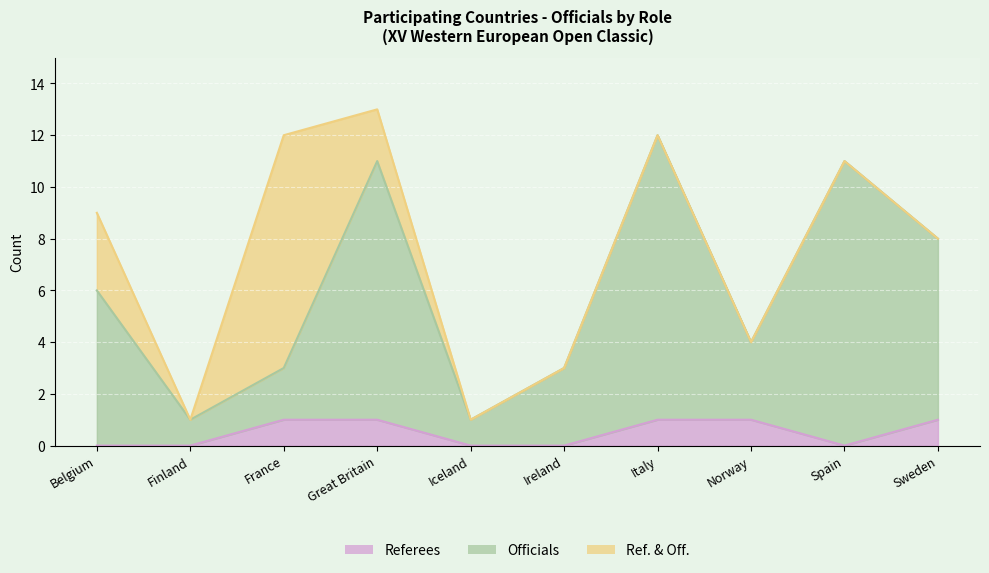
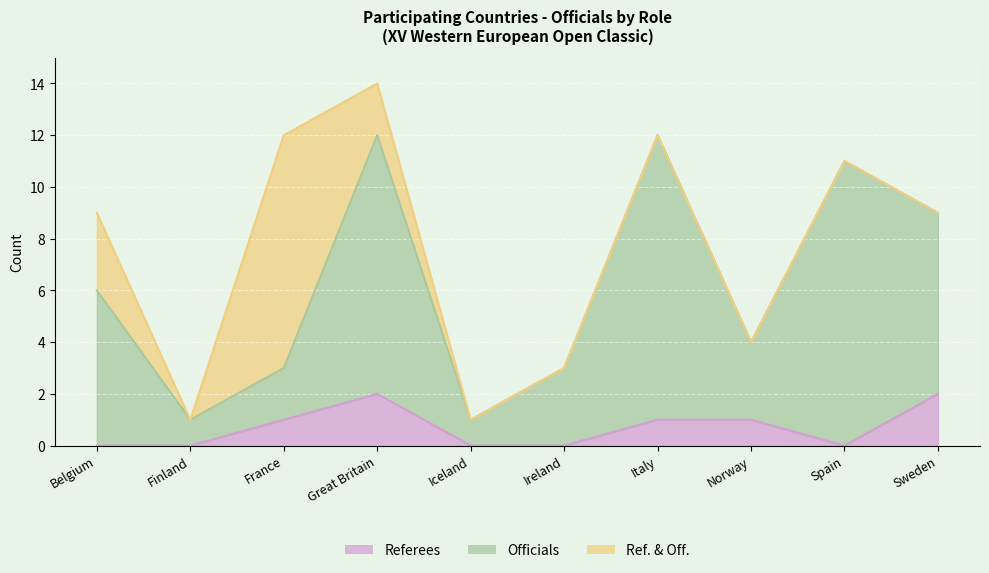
Referees, Great Britain: 1 -> 2
Referees, Sweden: 1 -> 2
